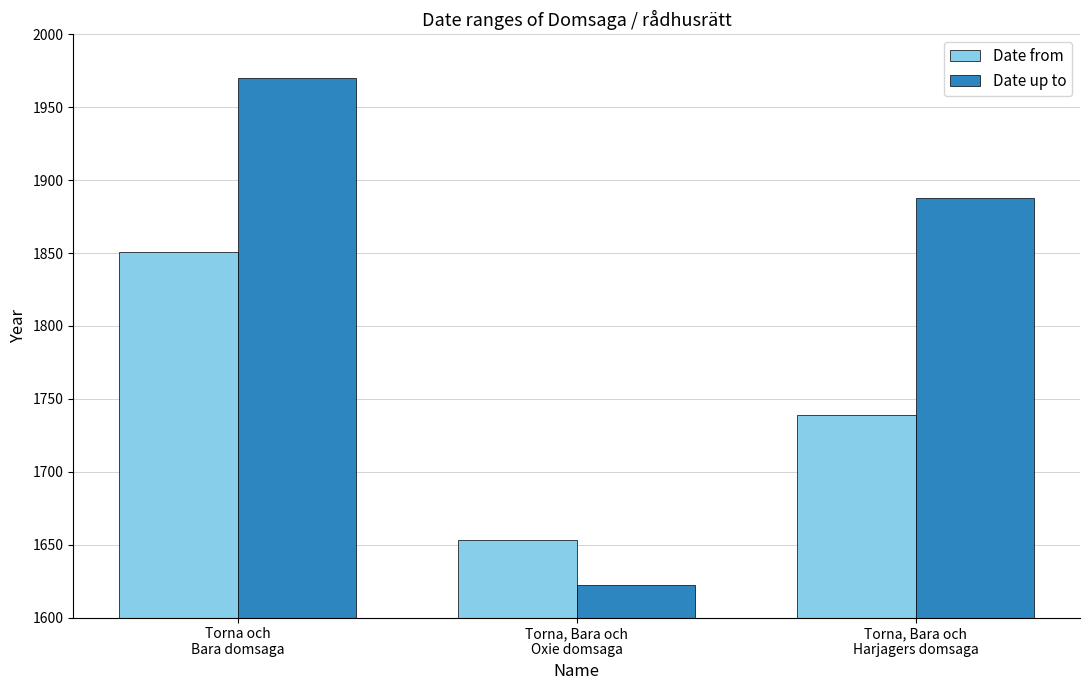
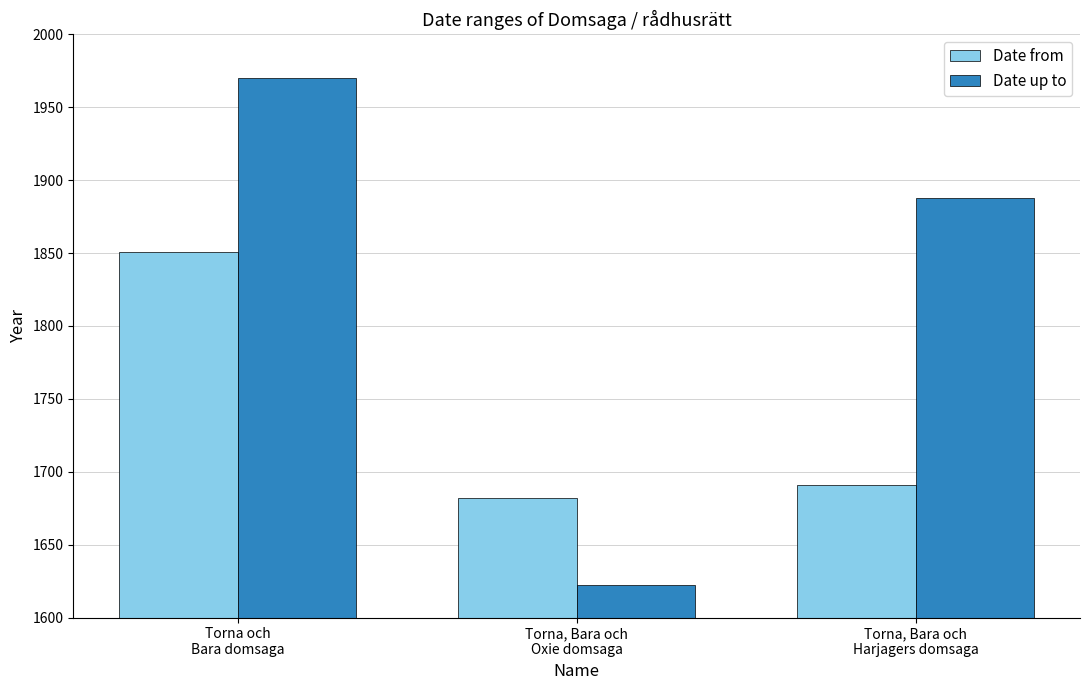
Date from, Torna, Bara och Oxie domsaga: 1653 -> 1682
Date from, Torna, Bara och Harjagers domsaga: 1739 -> 1691
